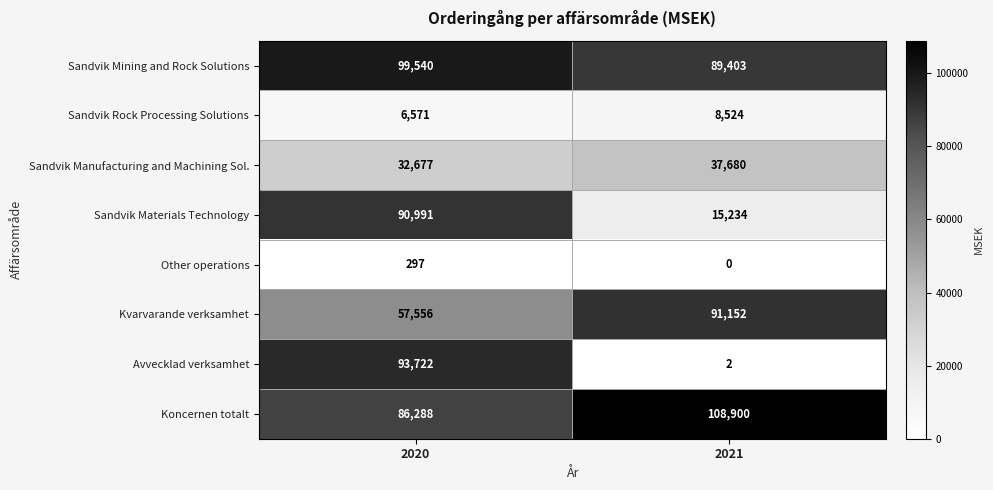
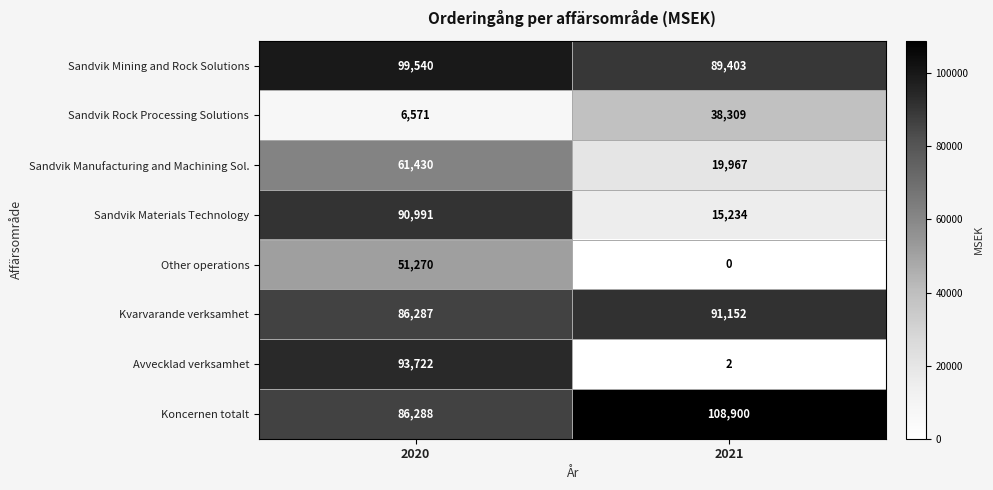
Sandvik Rock Processing Solutions, 2021: 8,524 -> 38,309
Sandvik Manufacturing and Machining Sol., 2020: 32,677 -> 61,430
Sandvik Manufacturing and Machining Sol., 2021: 37,680 -> 19,967
Other operations, 2020: 297 -> 51,270
Kvarvarande verksamhet, 2020: 57,556 -> 86,287
